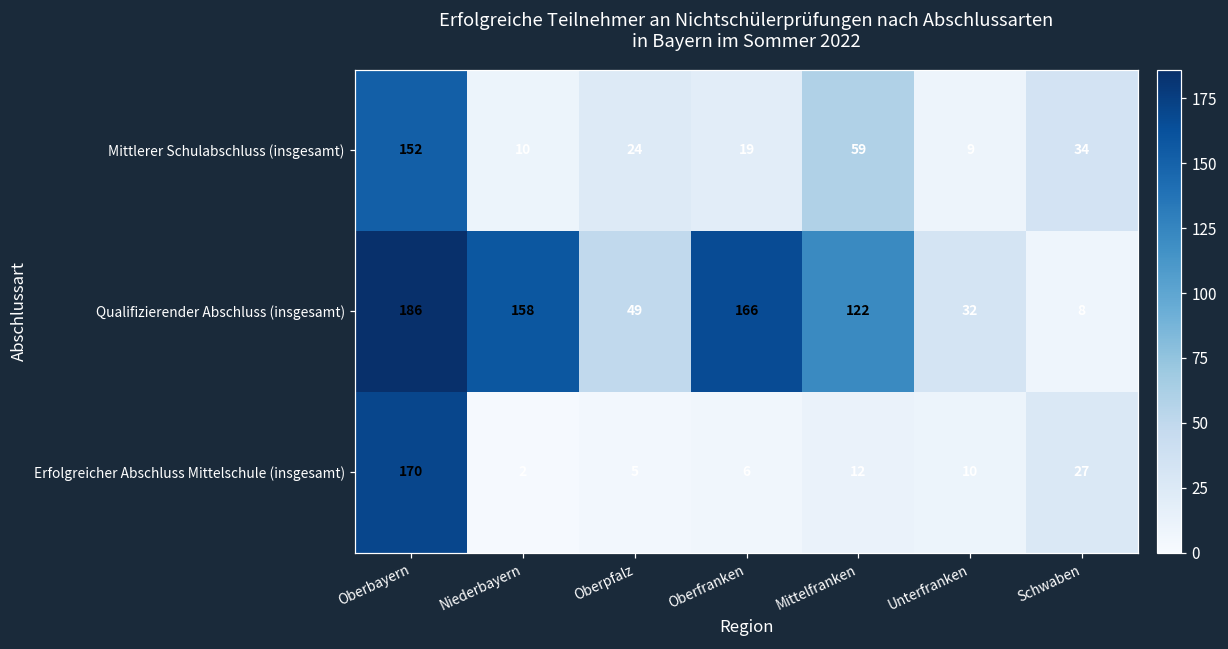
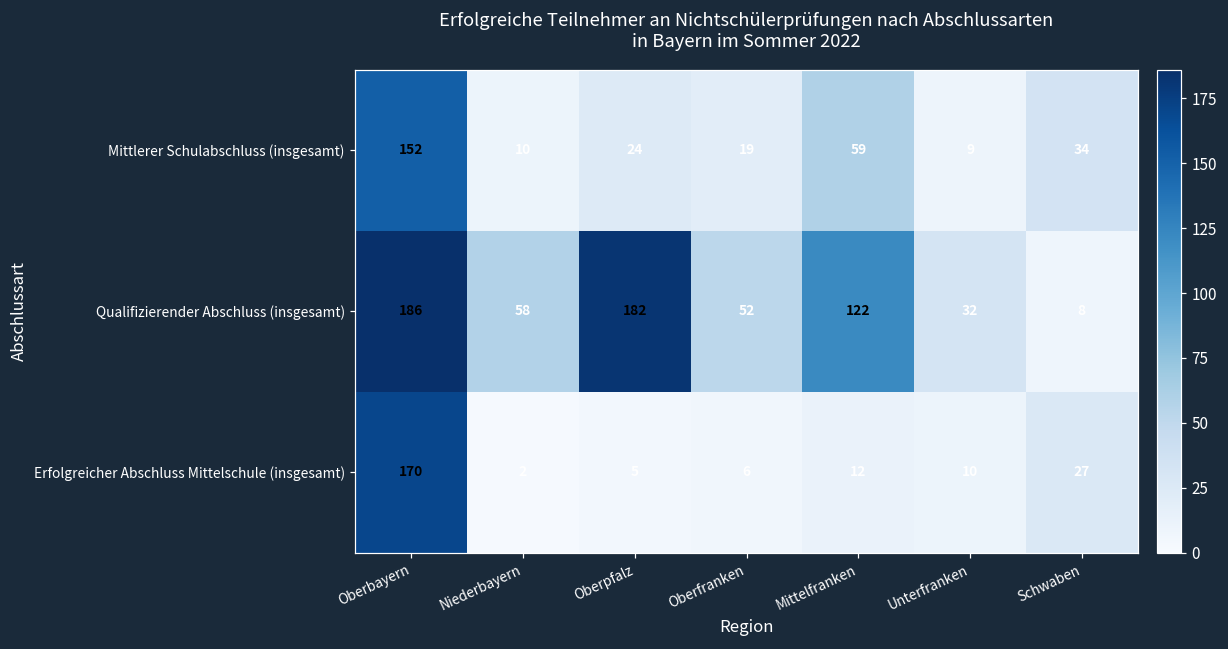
Qualifizierender Abschluss (insgesamt), Niederbayern: 158 -> 58
Qualifizierender Abschluss (insgesamt), Oberpfalz: 49 -> 182
Qualifizierender Abschluss (insgesamt), Oberfranken: 166 -> 52
